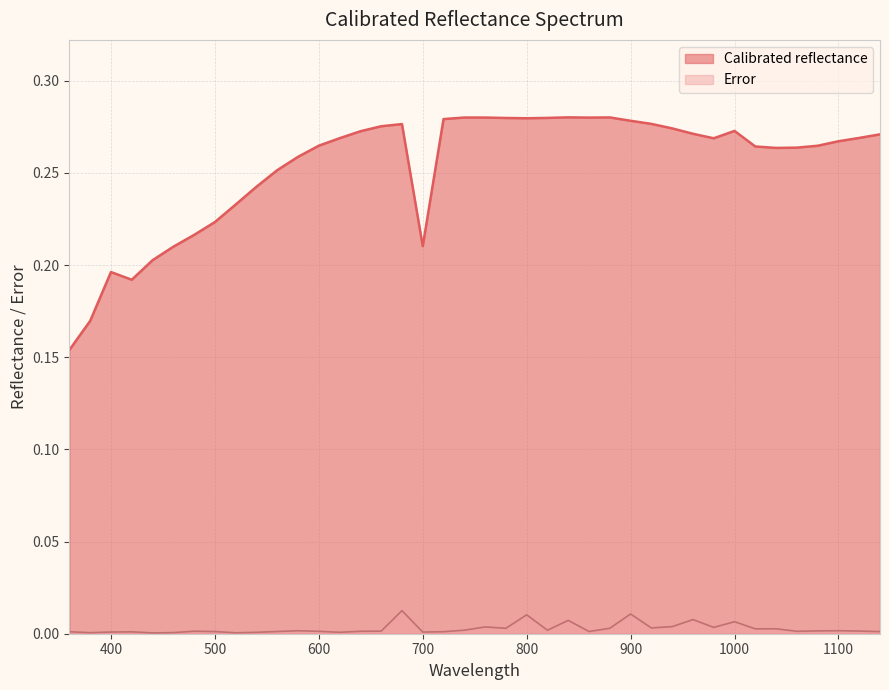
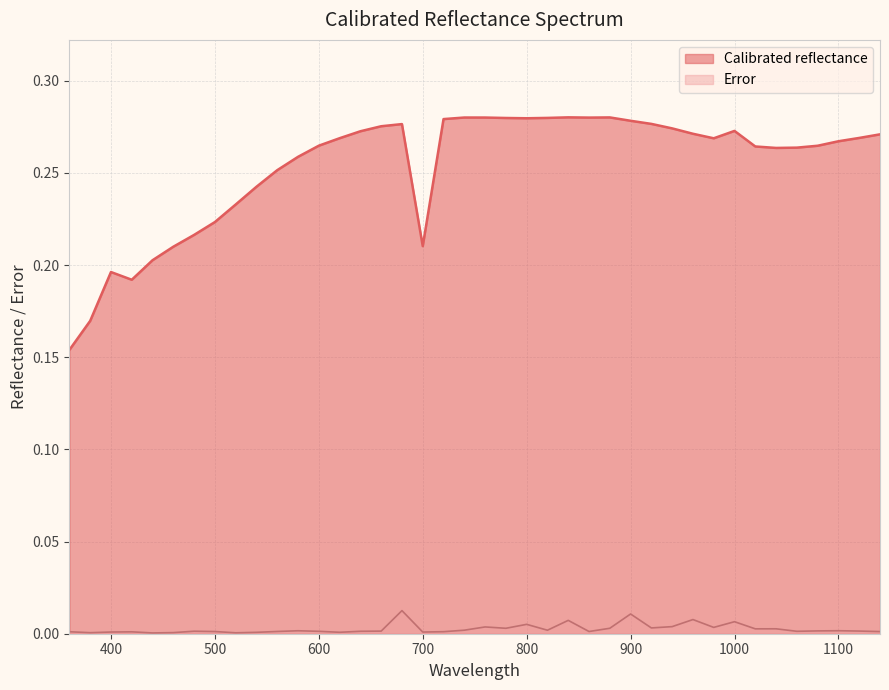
Error, 800: 0.010 -> 0.005
